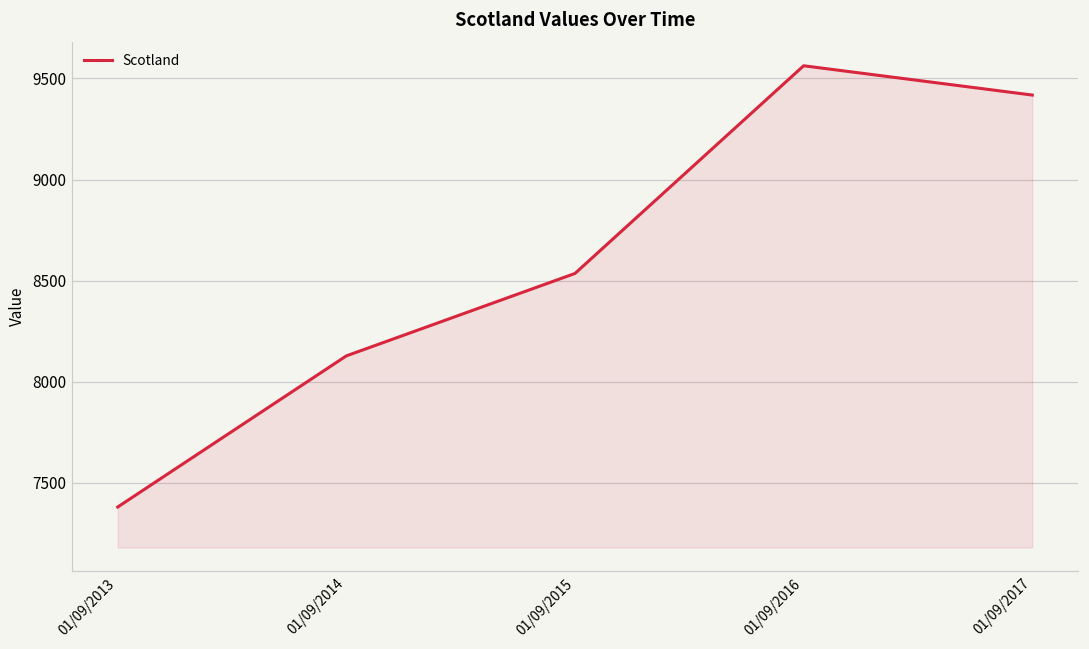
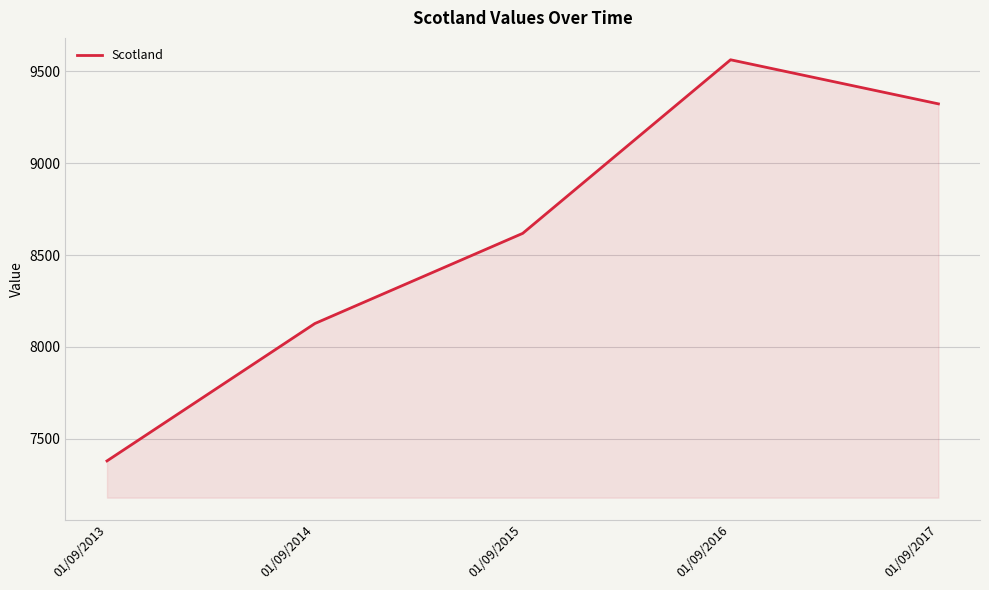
01/09/2015: 8540 -> 8620
01/09/2017: 9420 -> 9320
